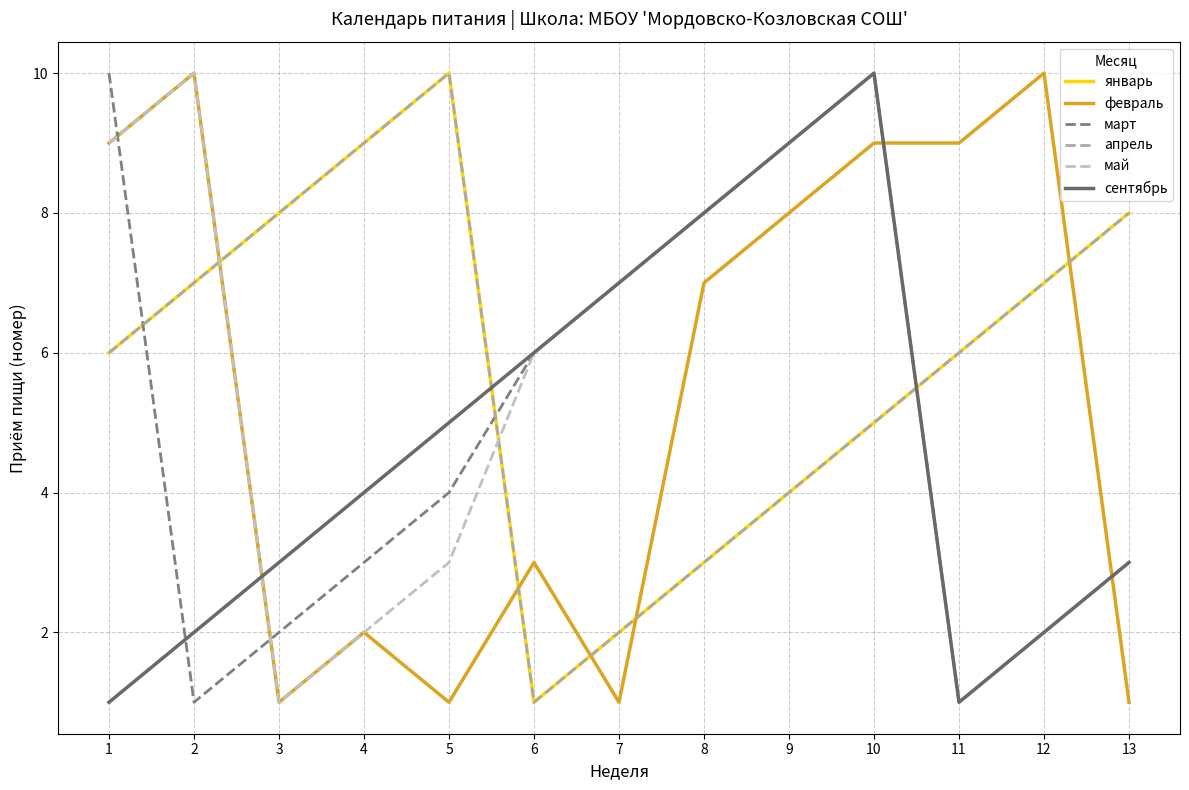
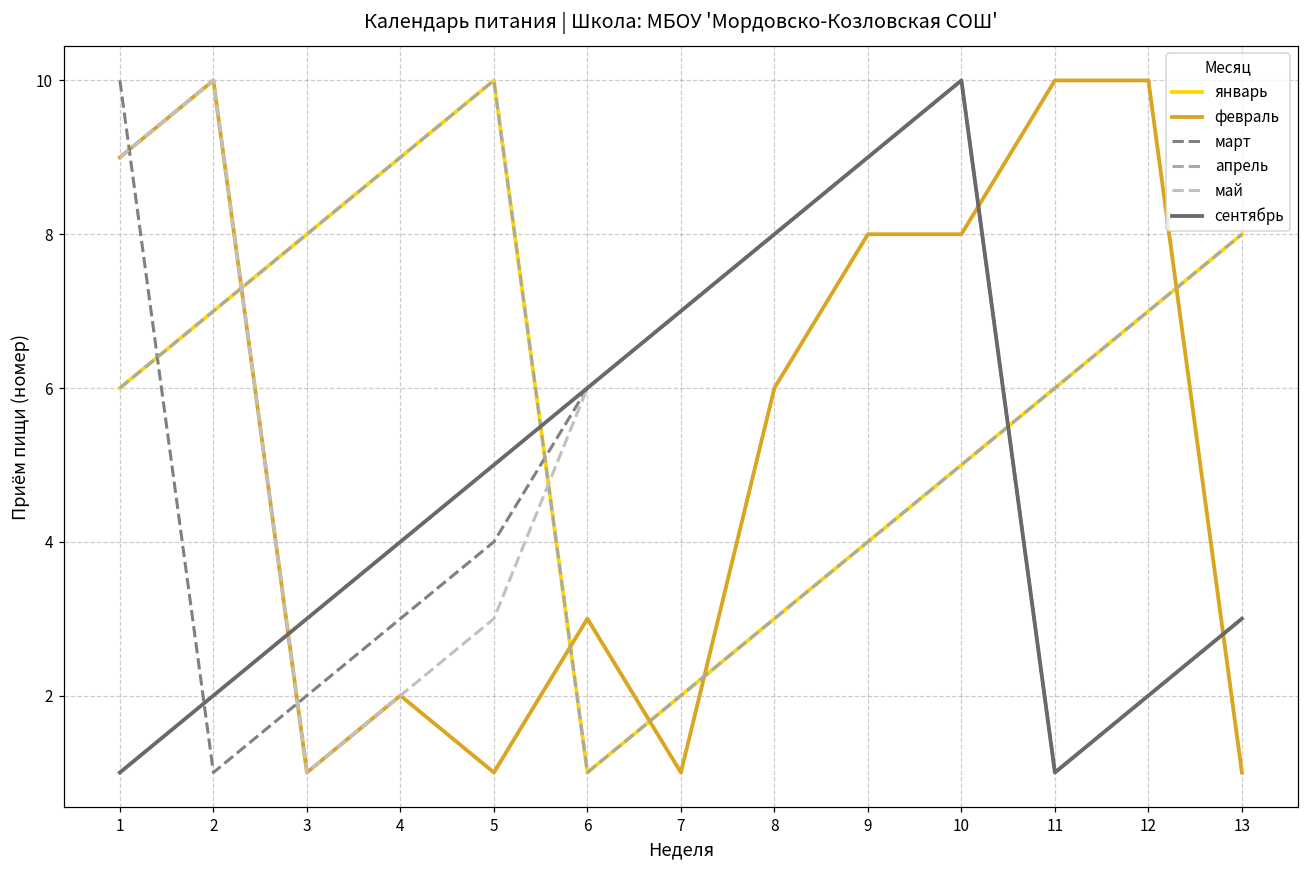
февраль, 8: 7 -> 6
февраль, 10: 9 -> 8
февраль, 11: 9 -> 10
